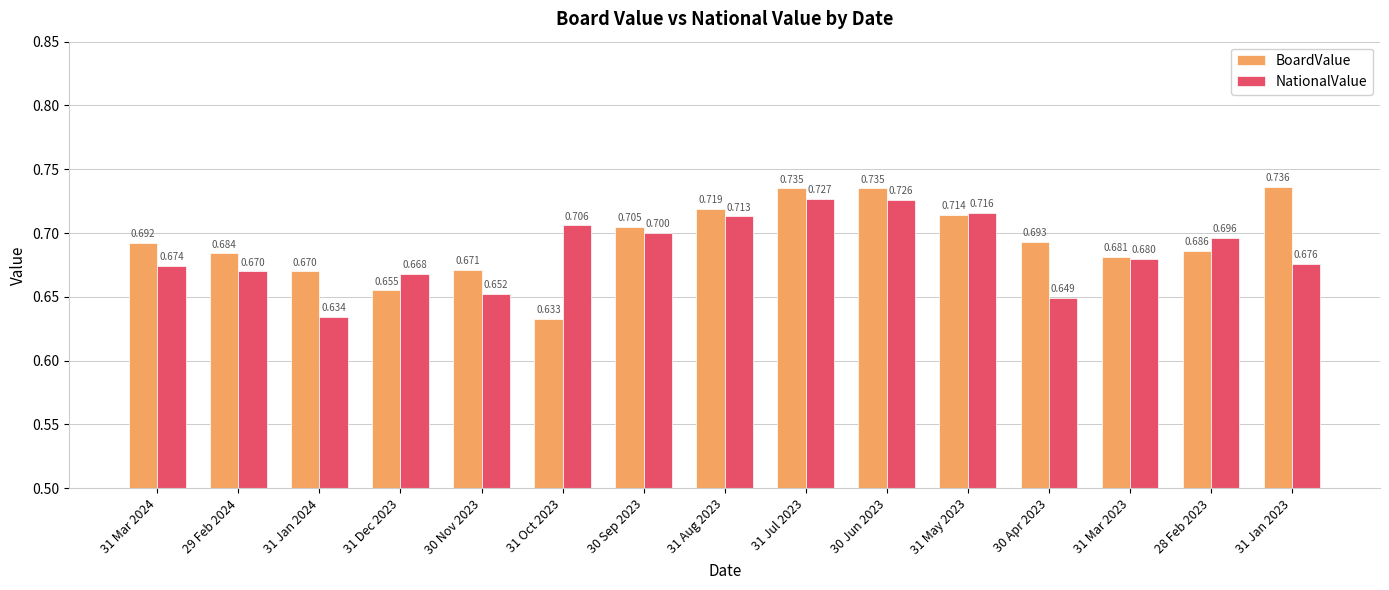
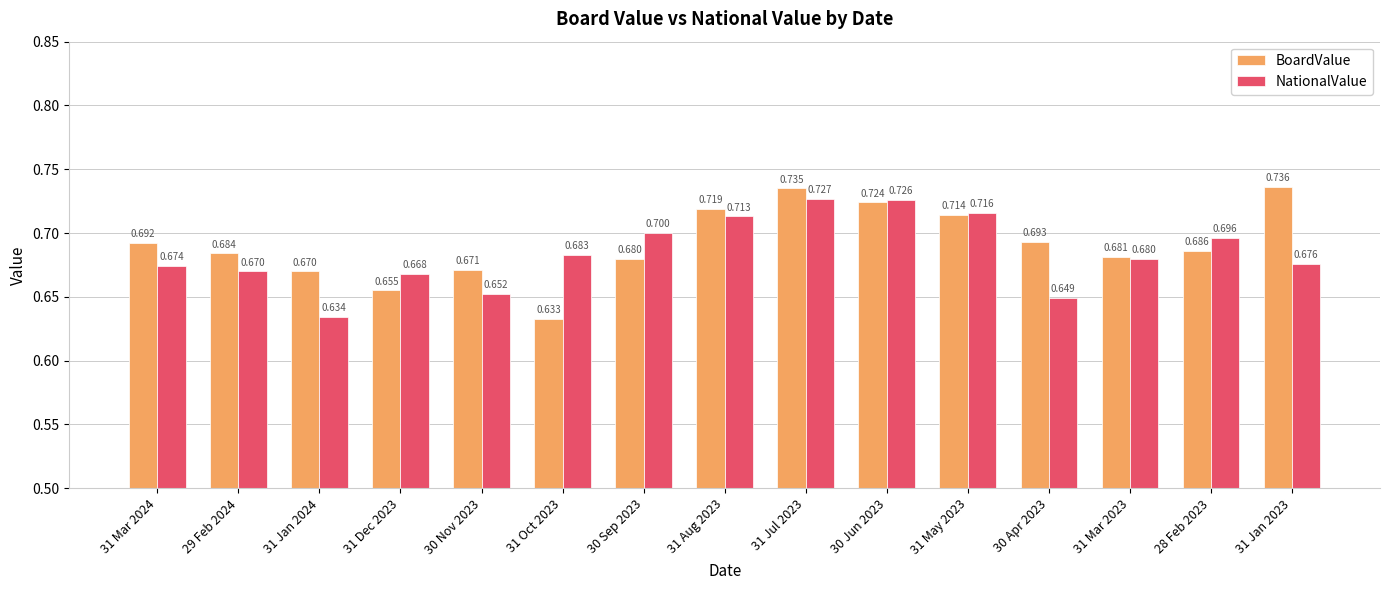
NationalValue, 31 Oct 2023: 0.706 -> 0.683
BoardValue, 30 Sep 2023: 0.705 -> 0.680
BoardValue, 30 Jun 2023: 0.735 -> 0.724
